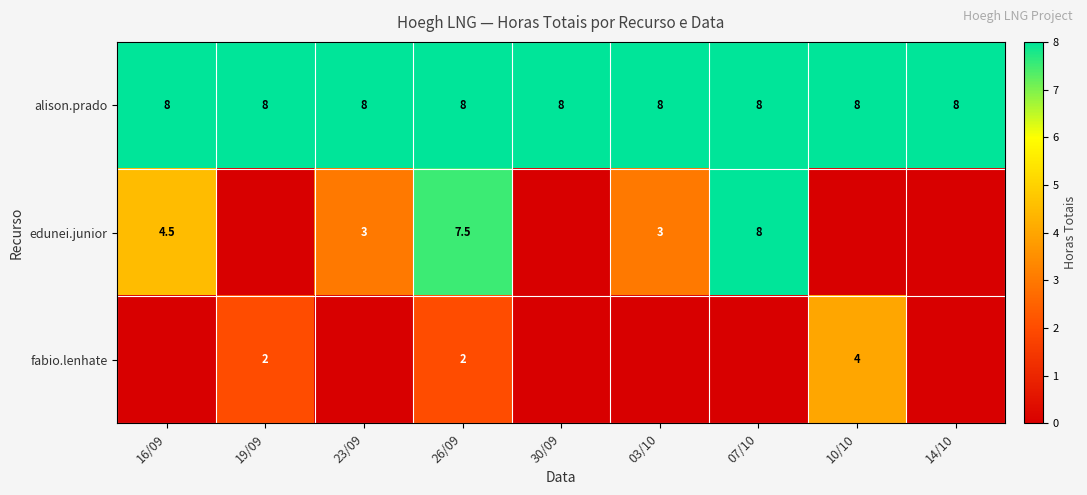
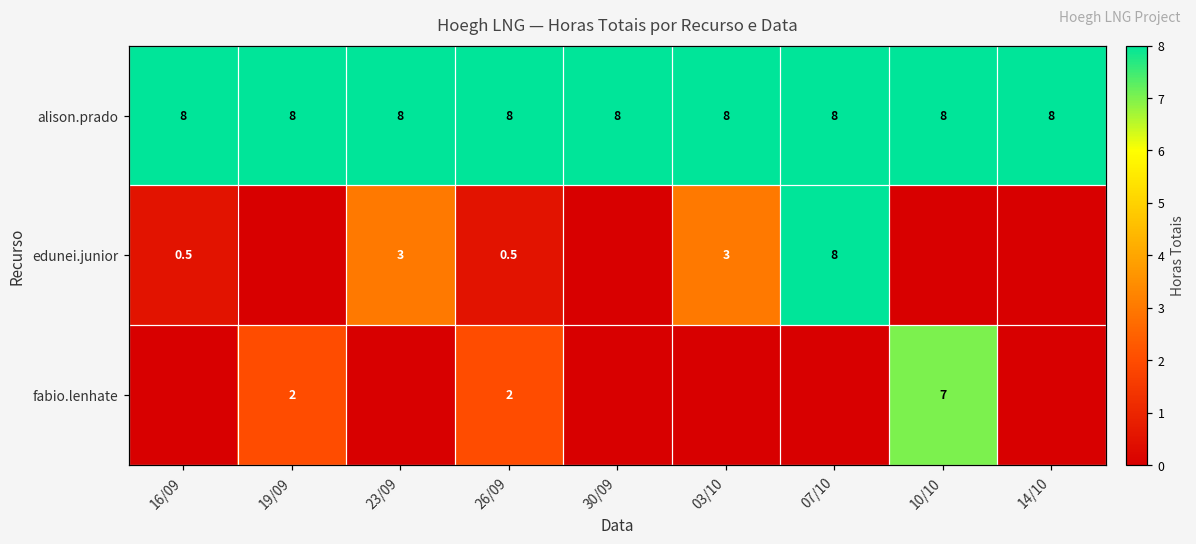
edunei.junior, 16/09: 4.5 -> 0.5
edunei.junior, 26/09: 7.5 -> 0.5
fabio.lenhate, 10/10: 4 -> 7
